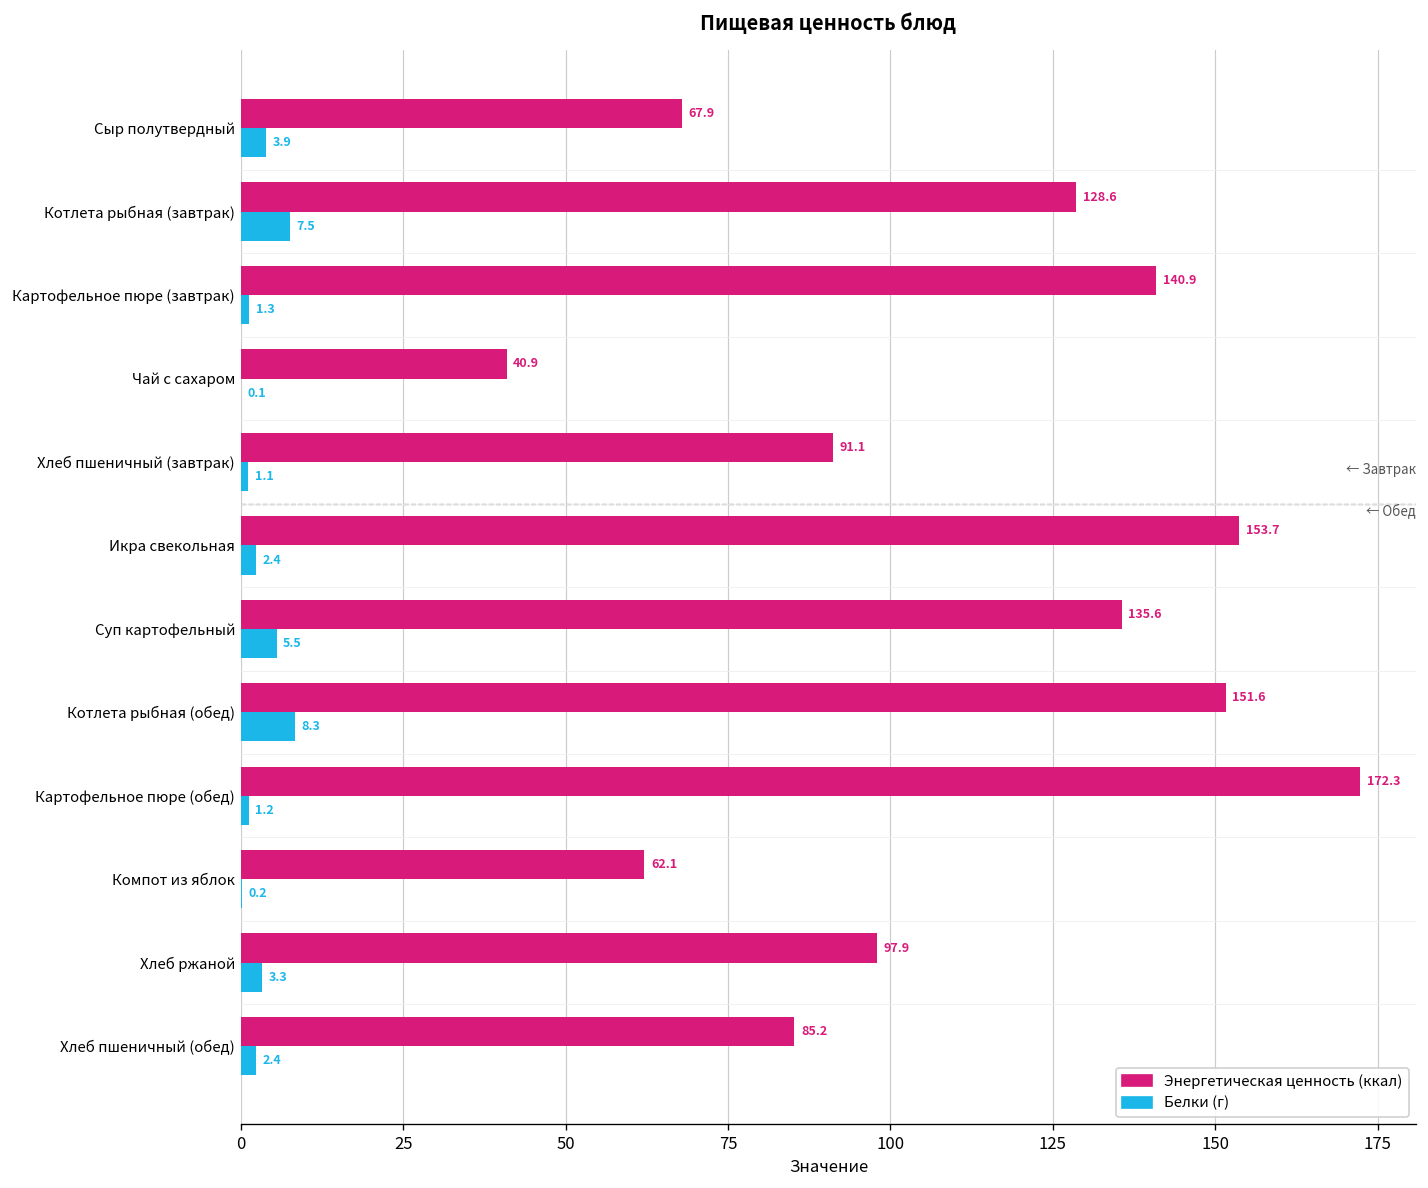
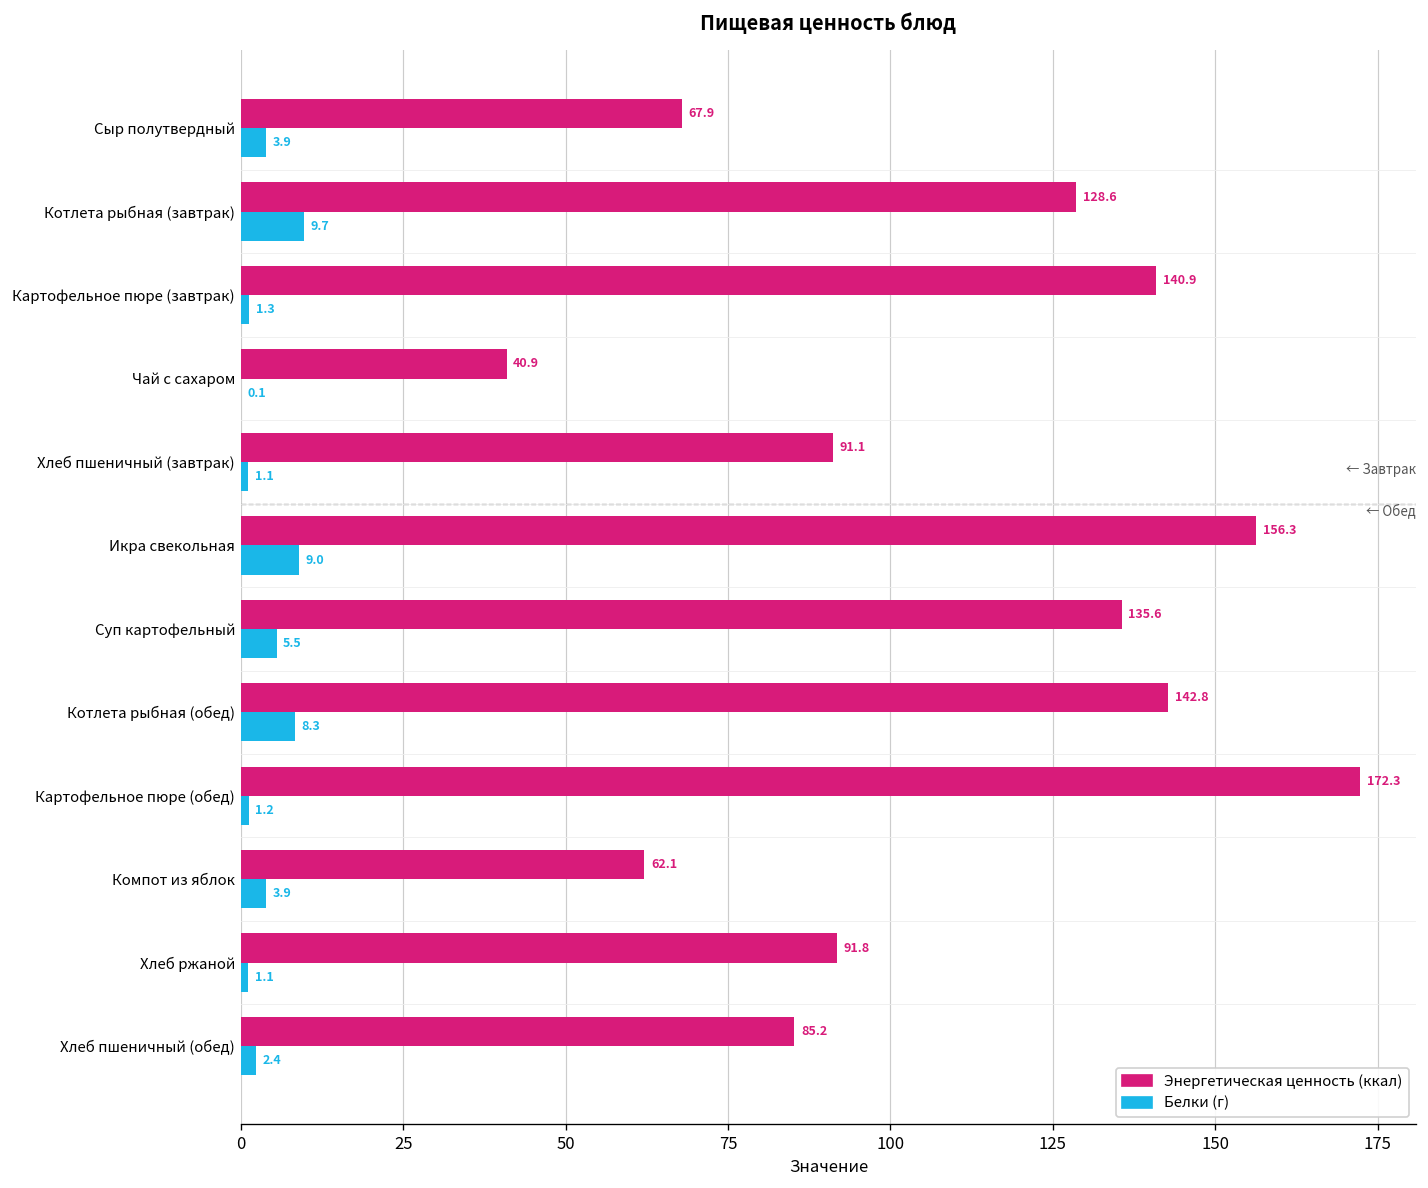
Белки (г), Котлета рыбная (завтрак): 7.5 -> 9.7
Энергетическая ценность (ккал), Икра свекольная: 153.7 -> 156.3
Белки (г), Икра свекольная: 2.4 -> 9.0
Энергетическая ценность (ккал), Котлета рыбная (обед): 151.6 -> 142.8
Белки (г), Компот из яблок: 0.2 -> 3.9
Энергетическая ценность (ккал), Хлеб ржаной: 97.9 -> 91.8
Белки (г), Хлеб ржаной: 3.3 -> 1.1
